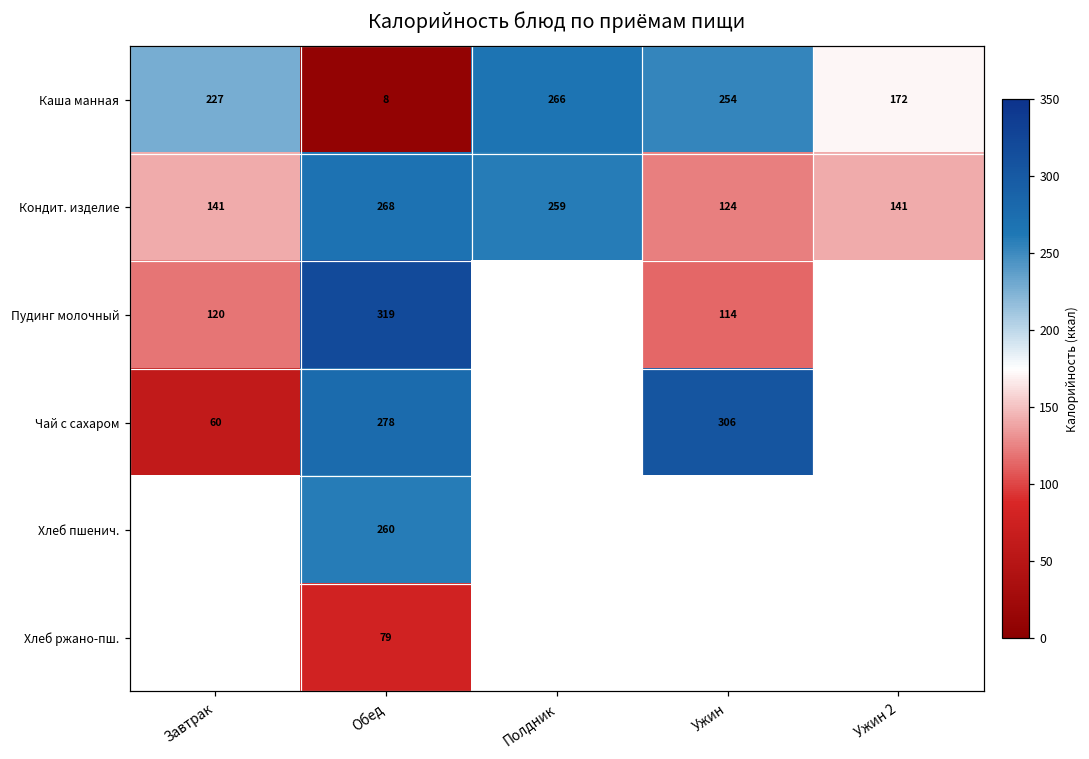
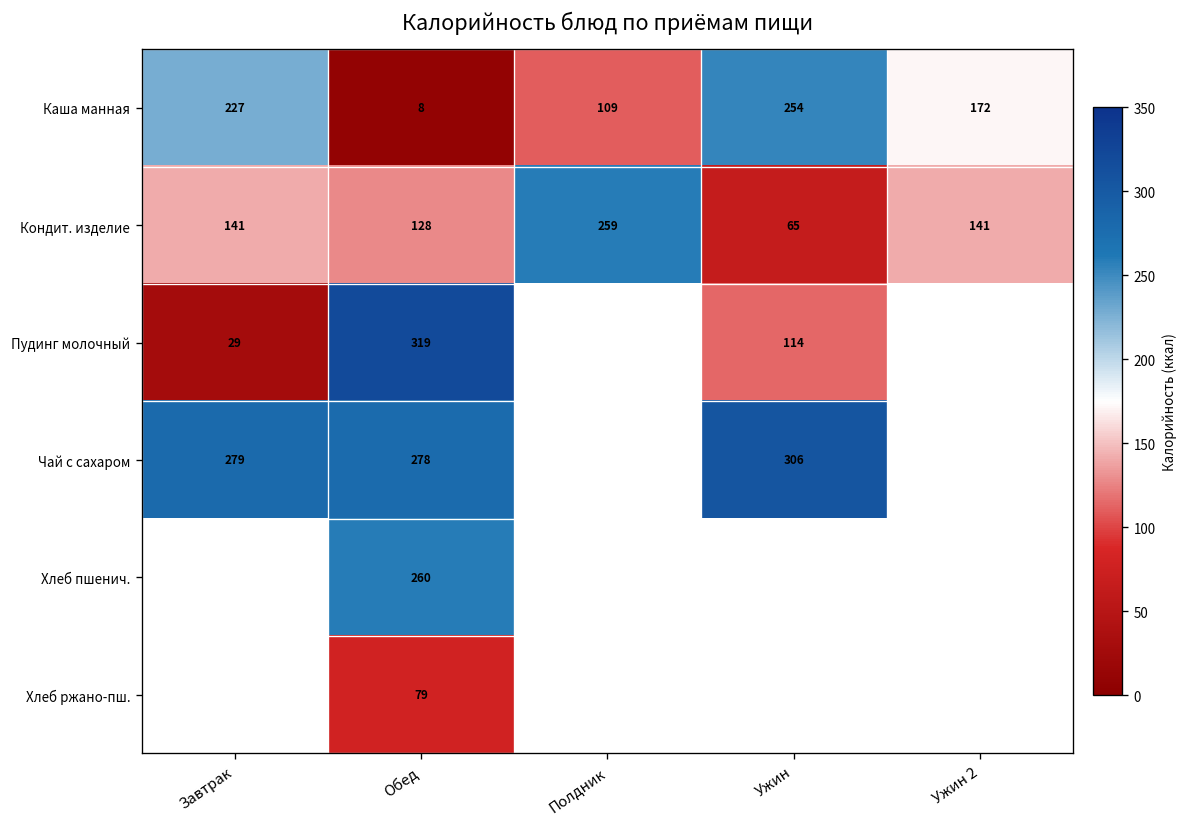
Каша манная, Полдник: 266 -> 109
Кондит. изделие, Обед: 268 -> 128
Кондит. изделие, Ужин: 124 -> 65
Пудинг молочный, Завтрак: 120 -> 29
Чай с сахаром, Завтрак: 60 -> 279
